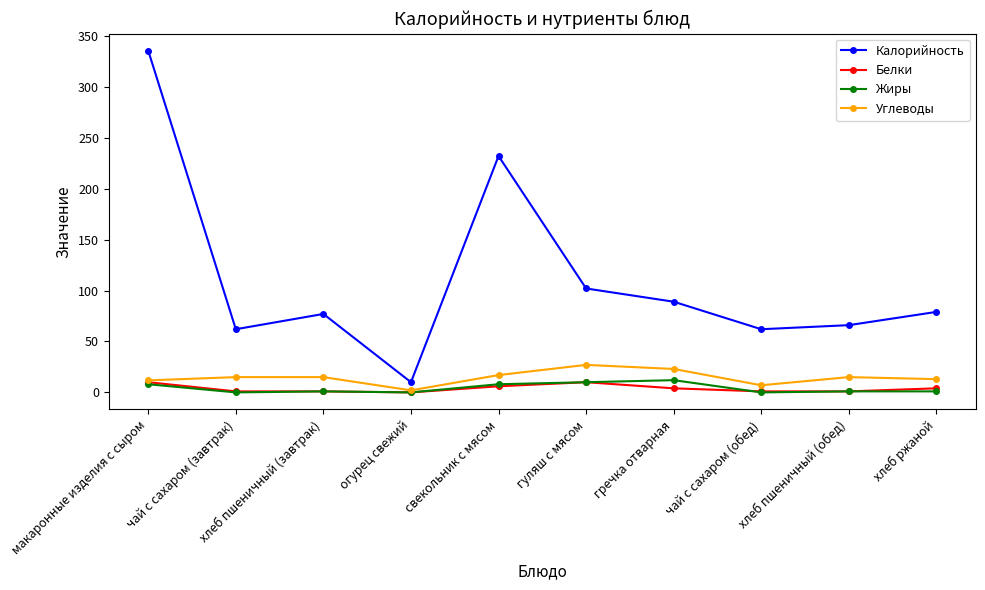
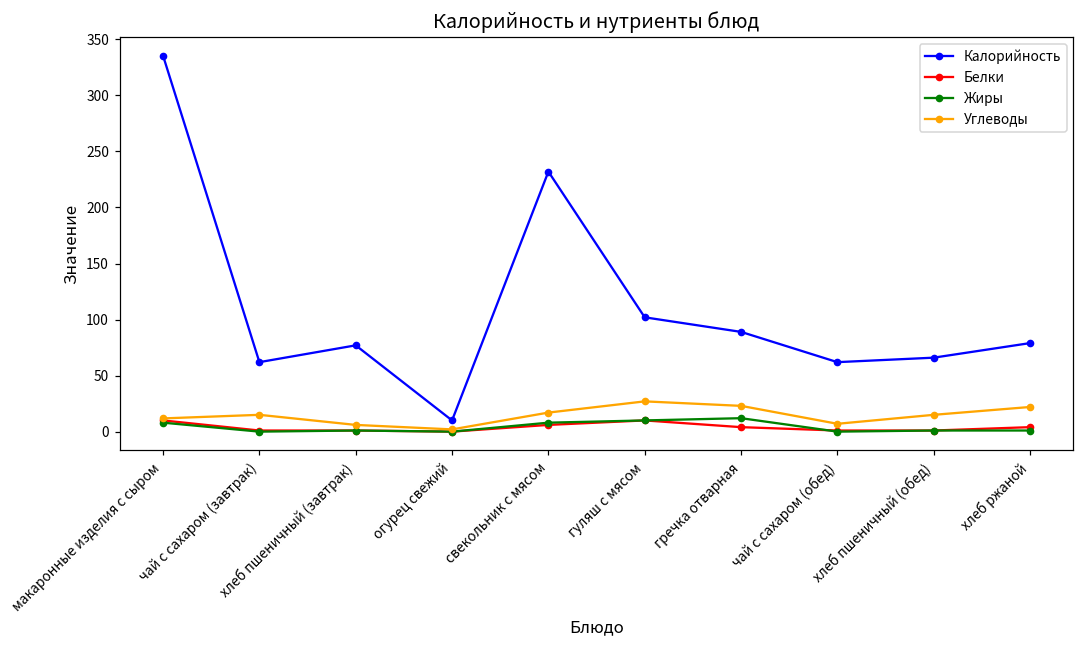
Углеводы, хлеб пшеничный (завтрак): 15 -> 6
Углеводы, хлеб ржаной: 13 -> 22
